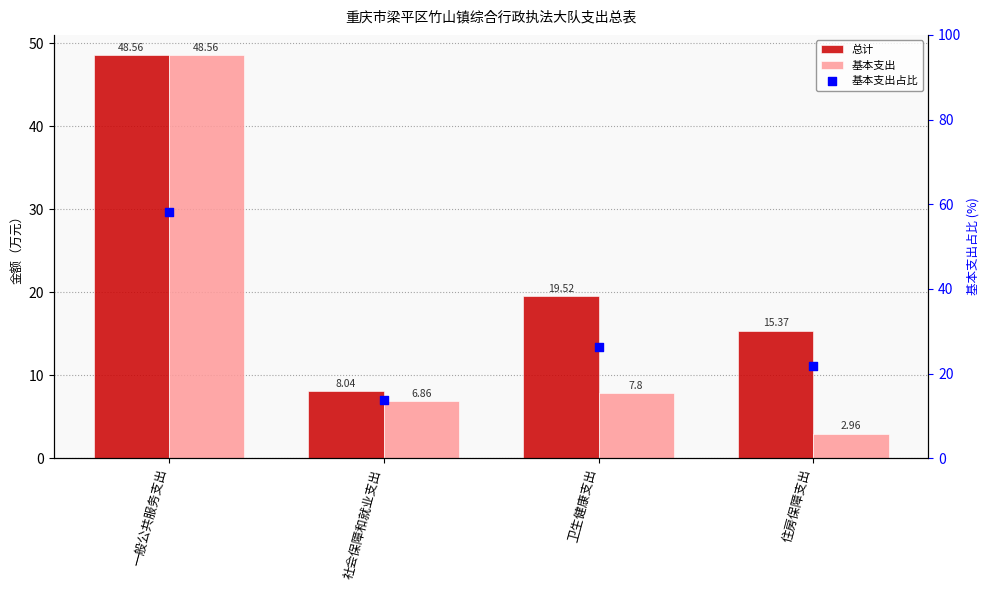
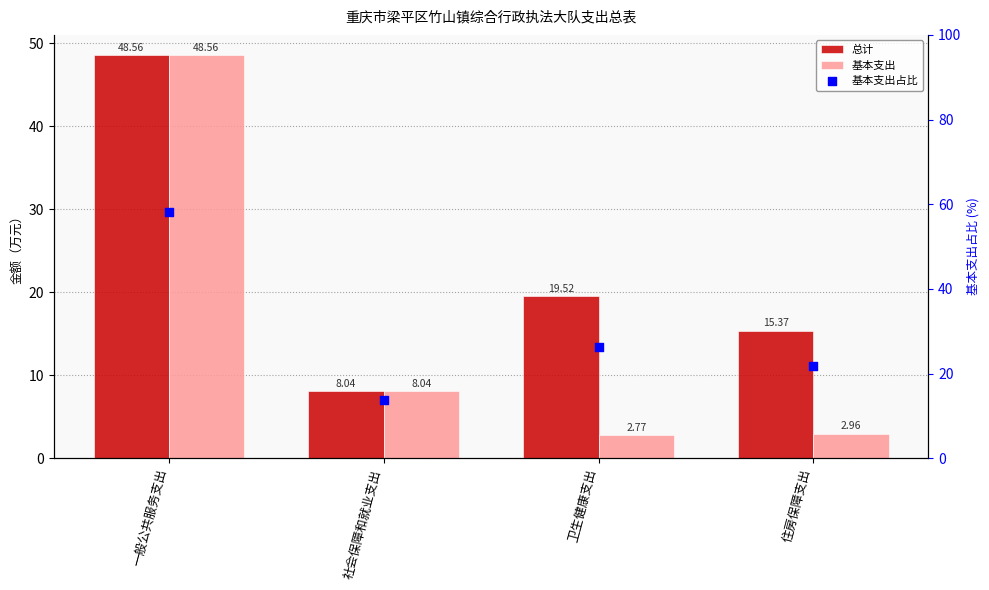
基本支出, 社会保障和就业支出: 6.86 -> 8.04
基本支出, 卫生健康支出: 7.8 -> 2.77
